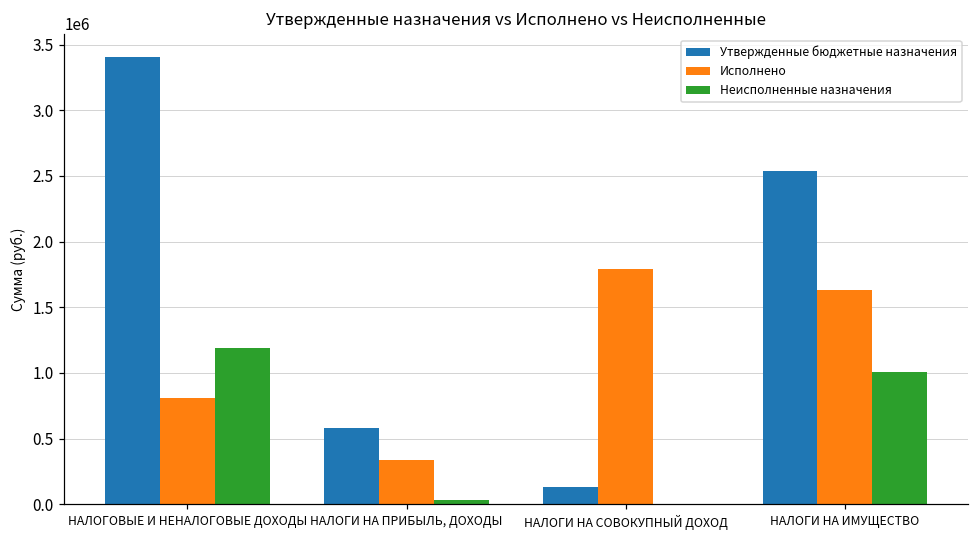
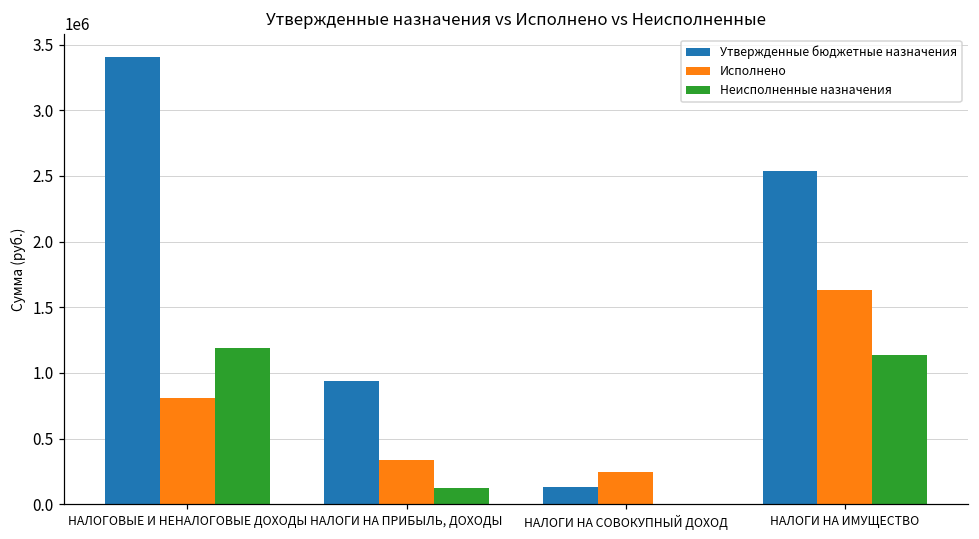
Утвержденные бюджетные назначения, НАЛОГИ НА ПРИБЫЛЬ, ДОХОДЫ: 580000 -> 940000
Неисполненные назначения, НАЛОГИ НА ПРИБЫЛЬ, ДОХОДЫ: 40000 -> 120000
Исполнено, НАЛОГИ НА СОВОКУПНЫЙ ДОХОД: 1790000 -> 240000
Неисполненные назначения, НАЛОГИ НА ИМУЩЕСТВО: 1000000 -> 1140000
